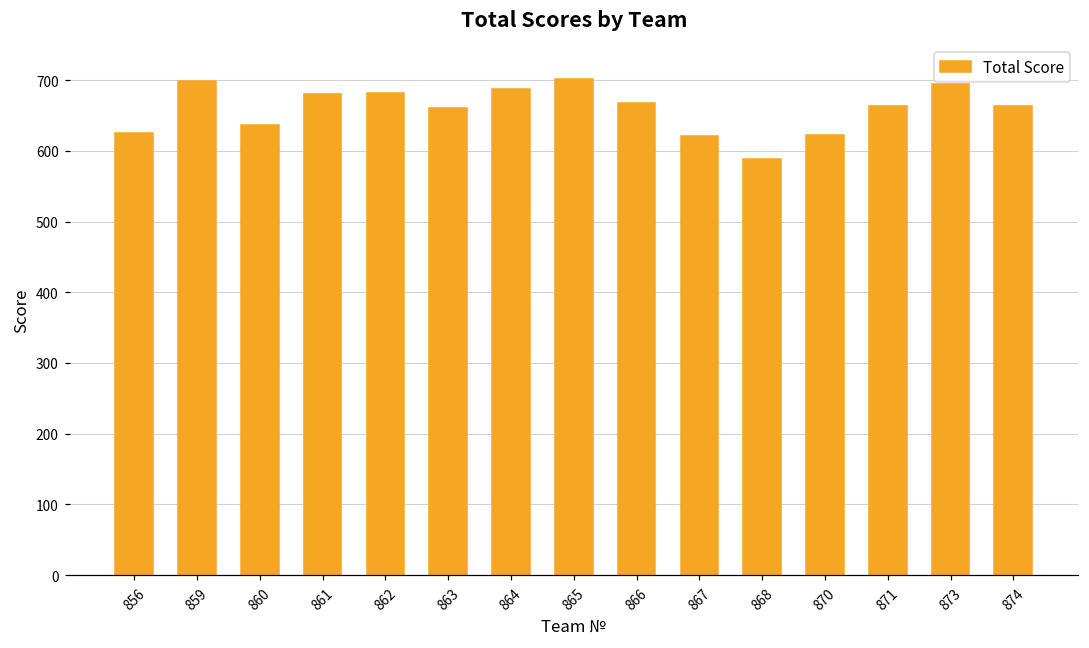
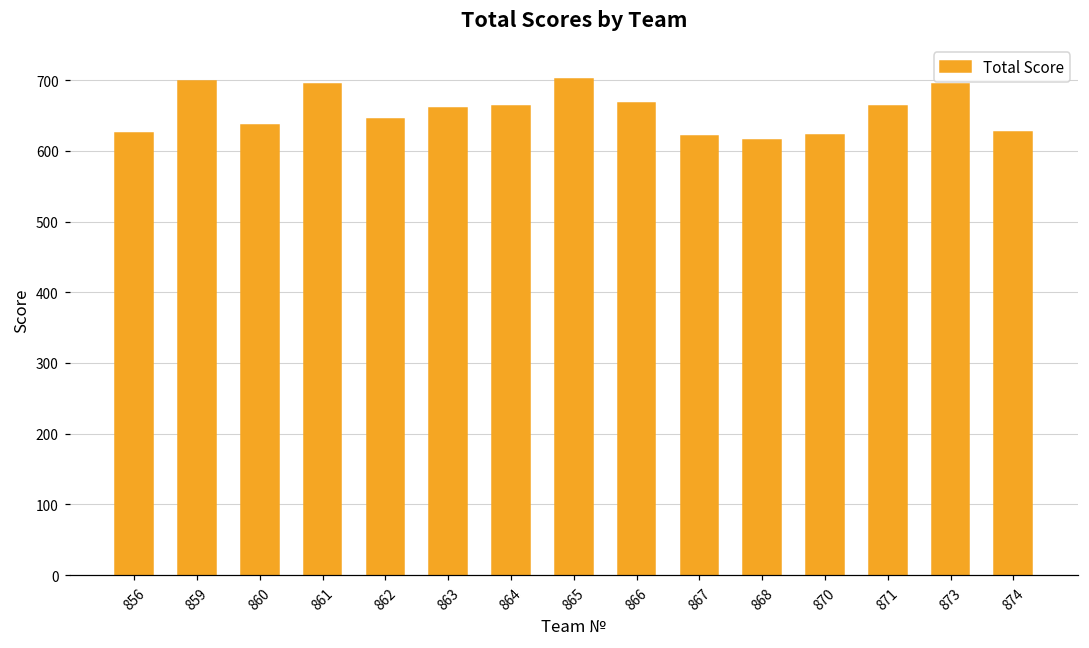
861: 680 -> 690
862: 680 -> 650
864: 690 -> 660
868: 590 -> 620
874: 660 -> 630
